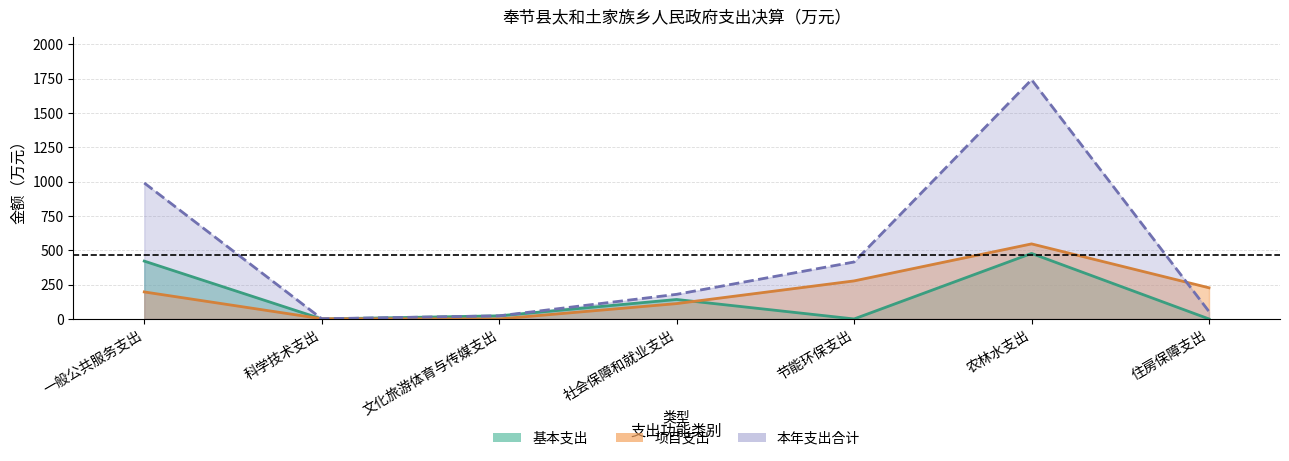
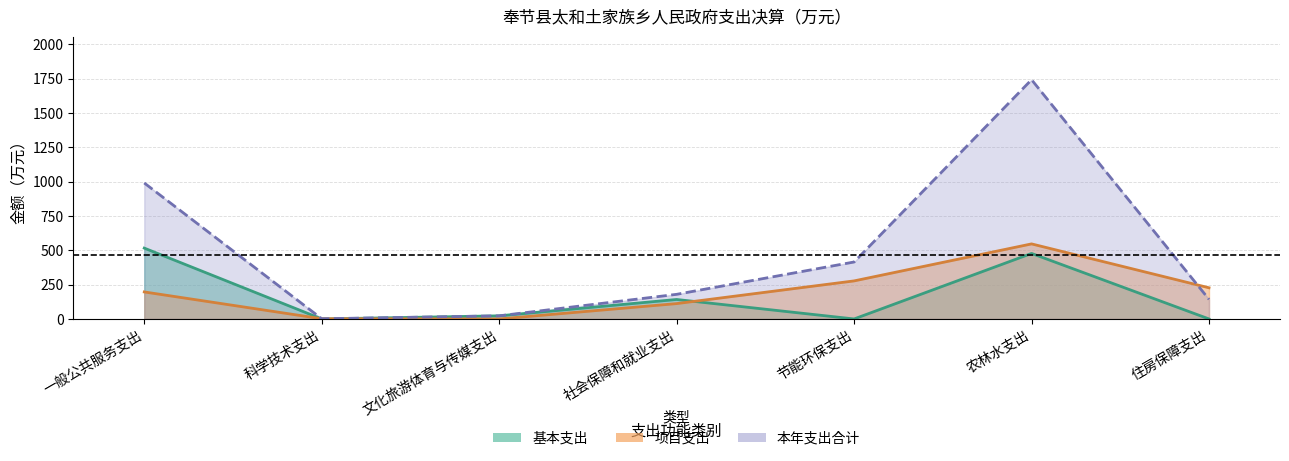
基本支出, 一般公共服务支出: 420 -> 520
本年支出合计, 住房保障支出: 50 -> 140
